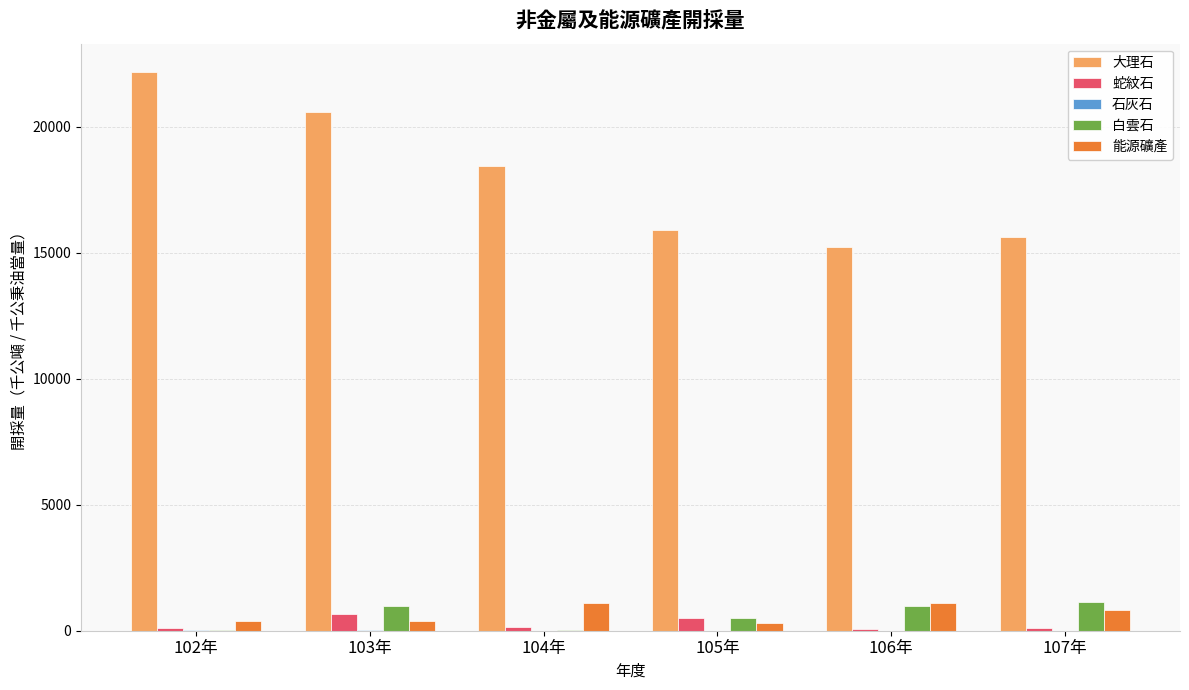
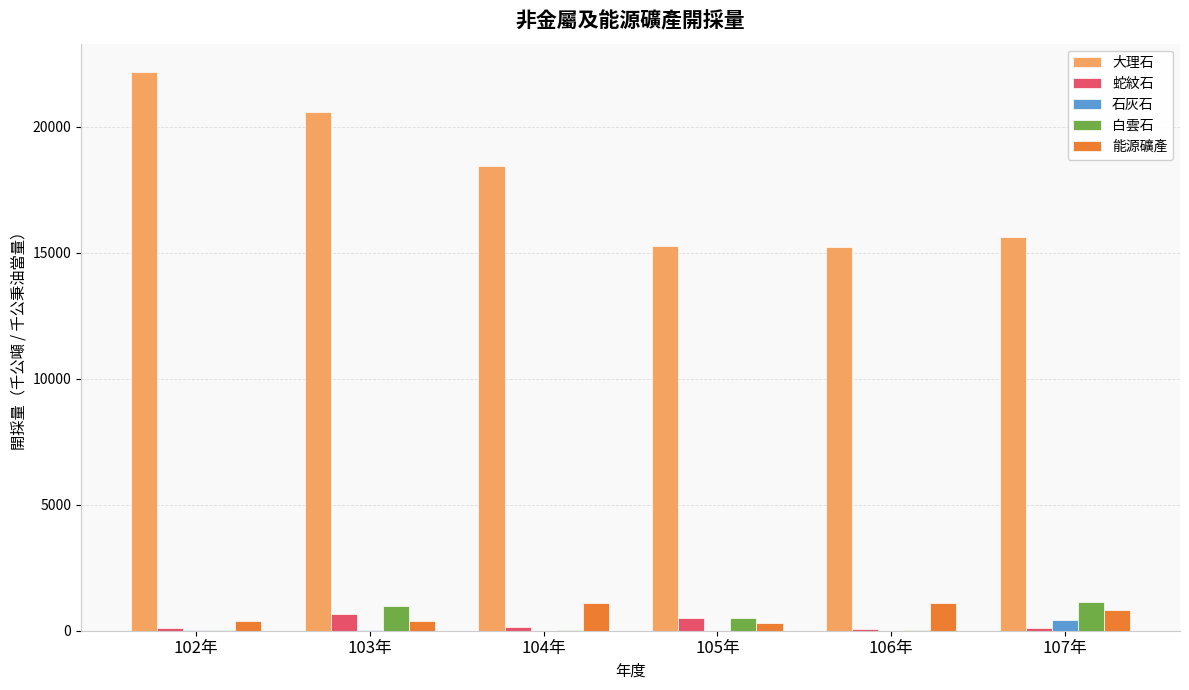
大理石, 105年: 15900 -> 15300
白雲石, 106年: 1000 -> 0
石灰石, 107年: 0 -> 400
